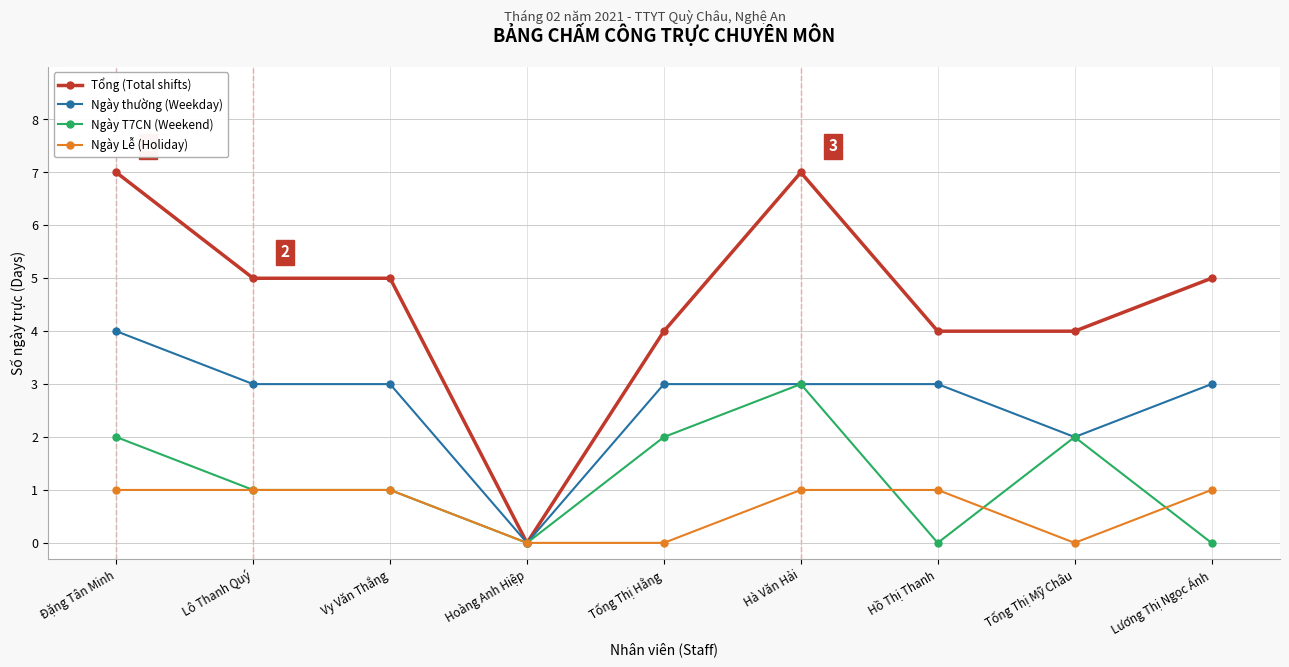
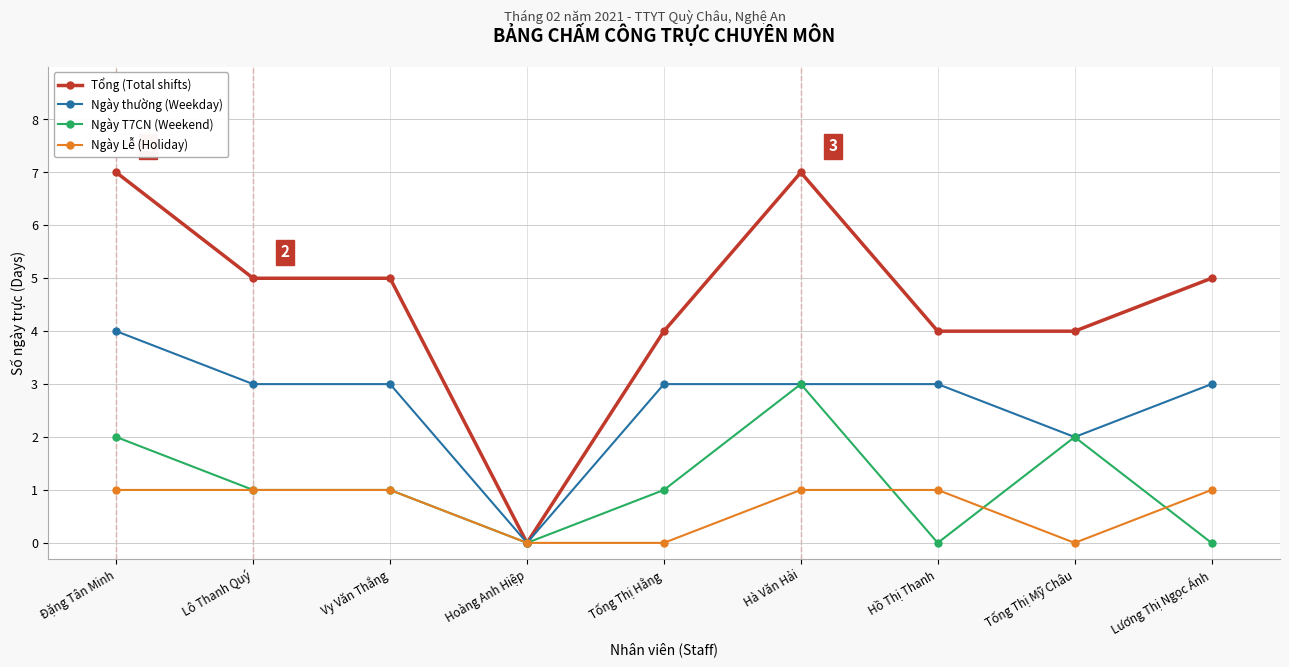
Ngày T7CN (Weekend), Tống Thị Hằng: 2 -> 1
